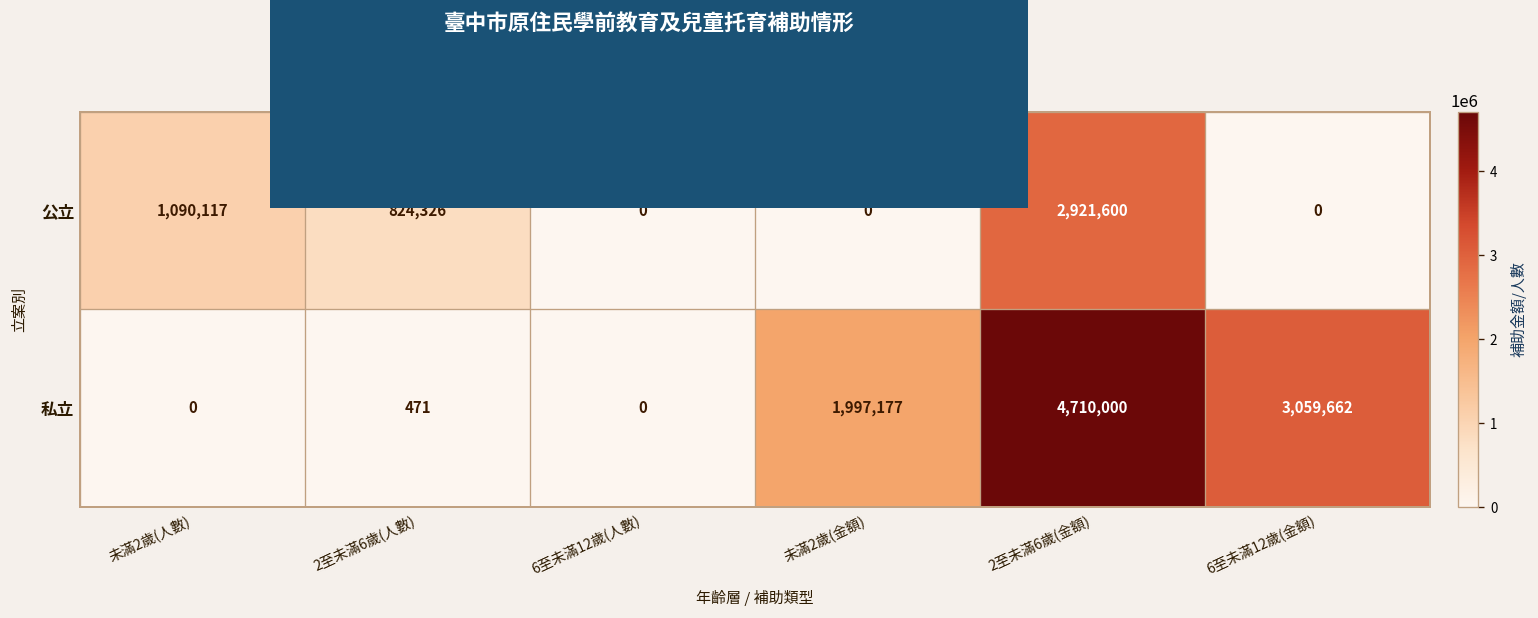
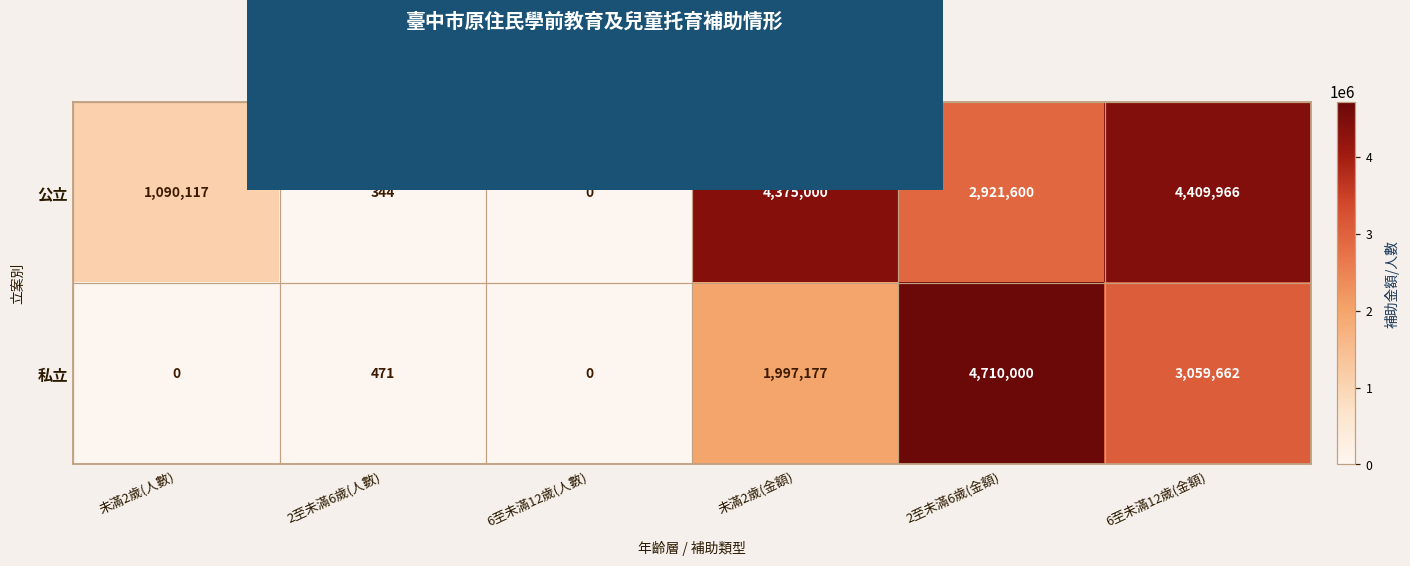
公立, 2至未滿6歲(人數): 824,326 -> 344
公立, 未滿2歲(金額): 0 -> 4,375,000
公立, 6至未滿12歲(金額): 0 -> 4,409,966
